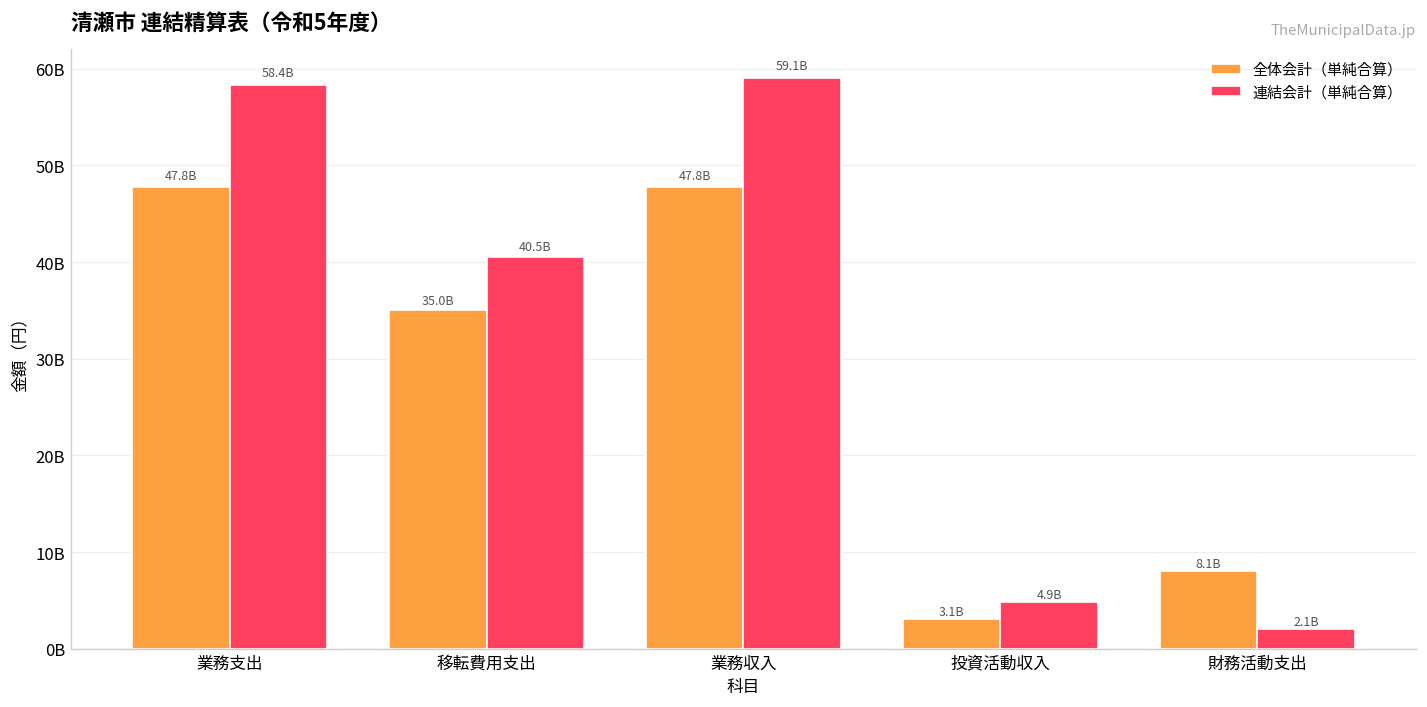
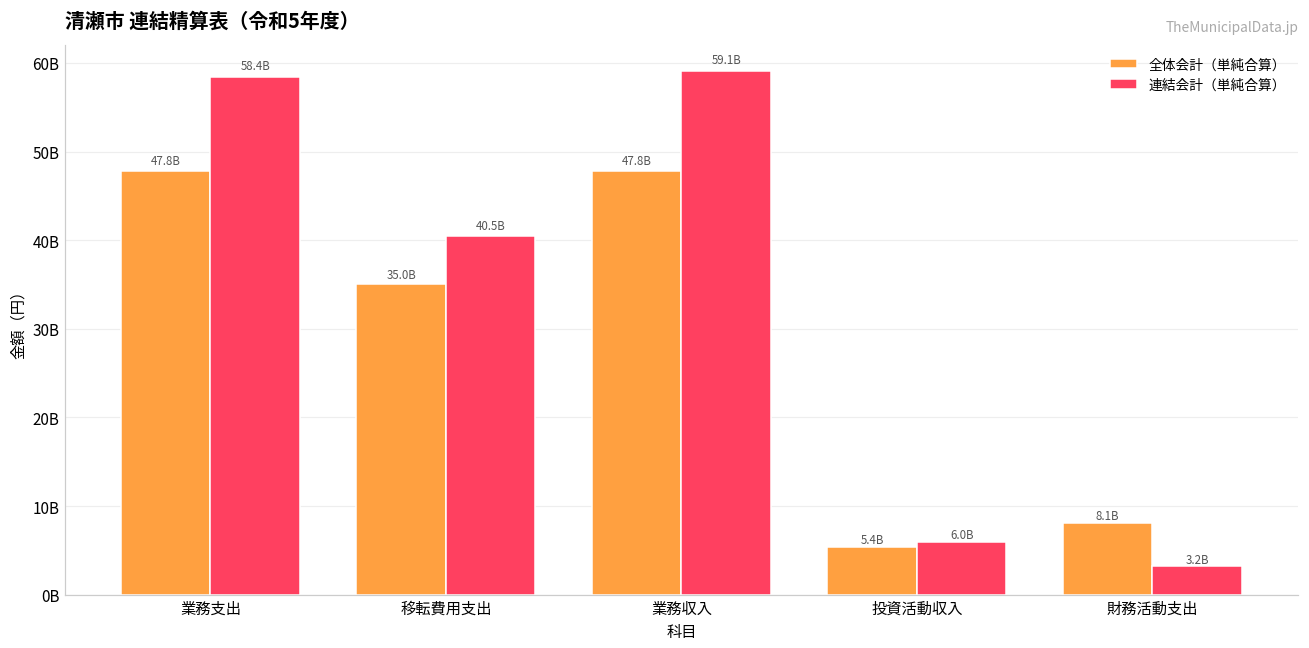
全体会計（単純合算）, 投資活動収入: 3.1B -> 5.4B
連結会計（単純合算）, 投資活動収入: 4.9B -> 6.0B
連結会計（単純合算）, 財務活動支出: 2.1B -> 3.2B
